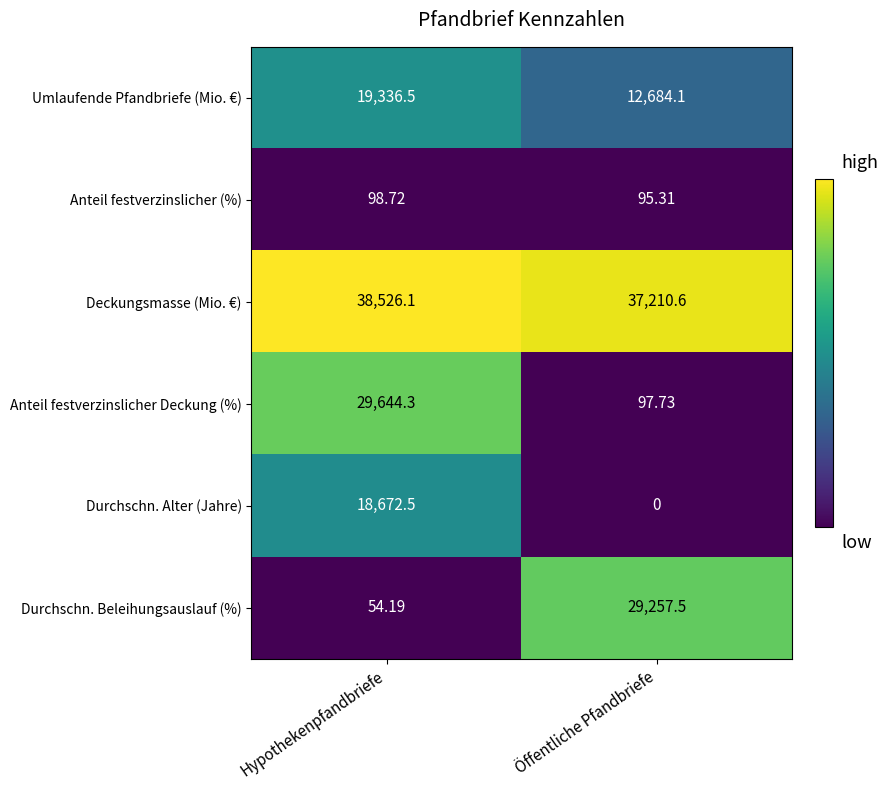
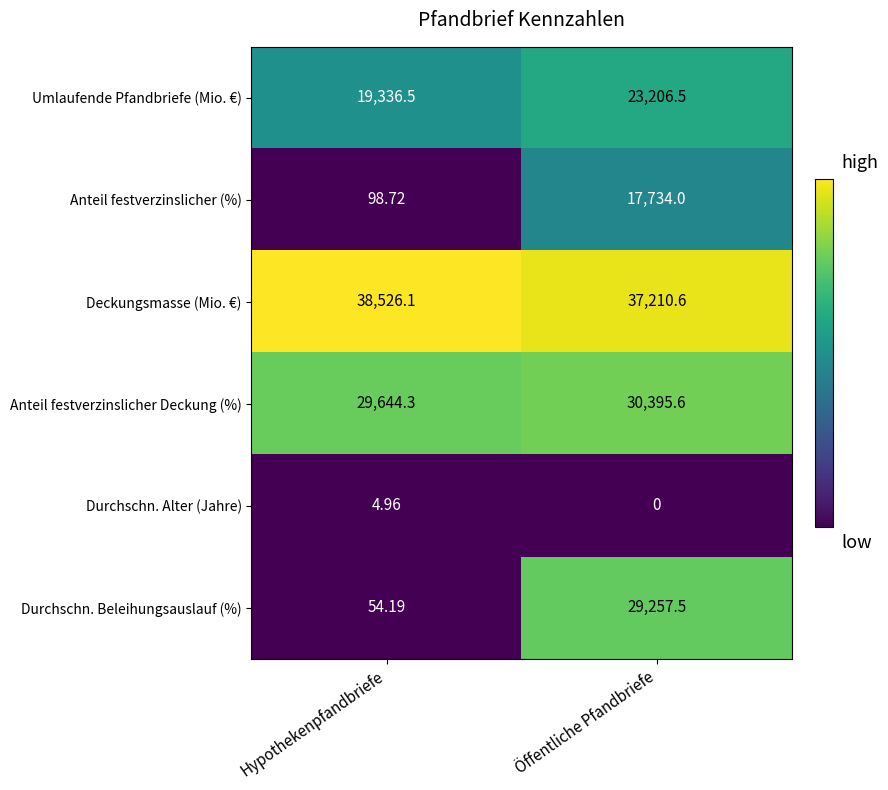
Umlaufende Pfandbriefe (Mio. €), Öffentliche Pfandbriefe: 12,684.1 -> 23,206.5
Anteil festverzinslicher (%), Öffentliche Pfandbriefe: 95.31 -> 17,734.0
Anteil festverzinslicher Deckung (%), Öffentliche Pfandbriefe: 97.73 -> 30,395.6
Durchschn. Alter (Jahre), Hypothekenpfandbriefe: 18,672.5 -> 4.96
